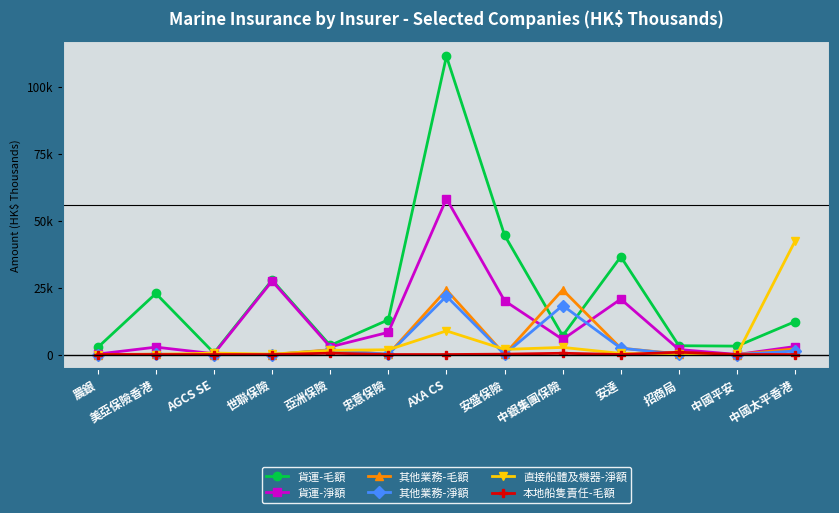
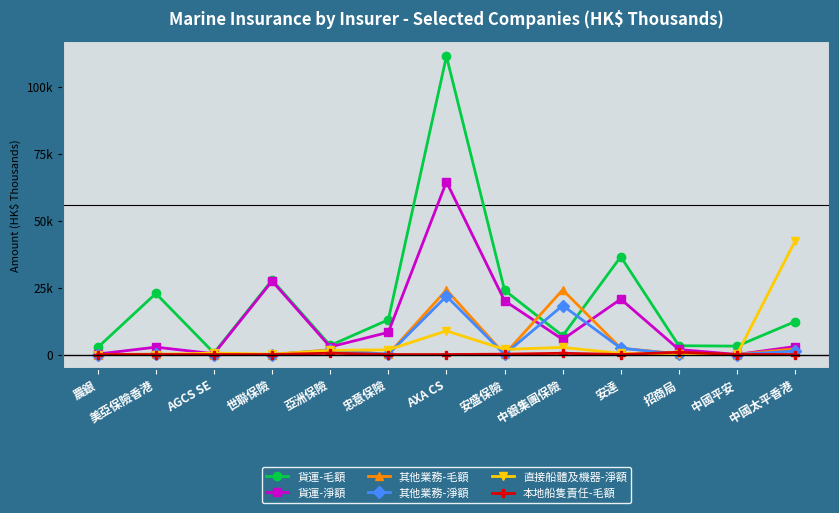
貨運-淨額, AXA CS: 58000 -> 65000
貨運-毛額, 安盛保險: 45000 -> 24000
